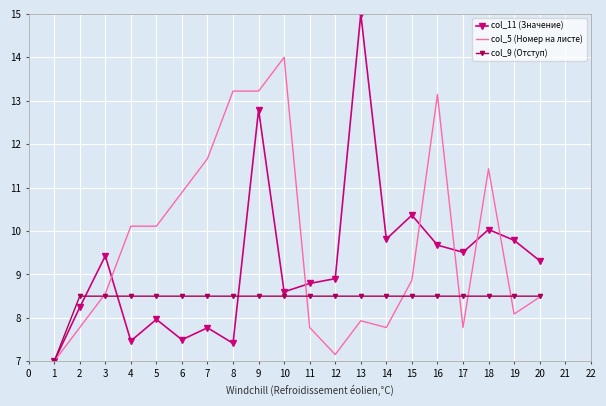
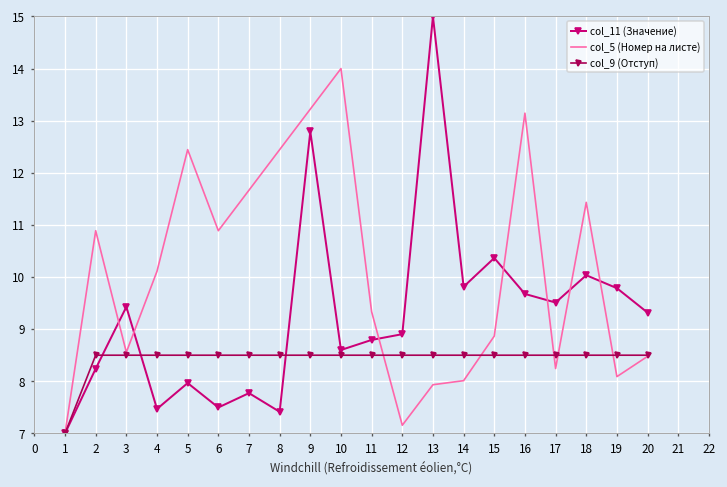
col_5 (Номер на листе), 2: 7.8 -> 10.9
col_5 (Номер на листе), 5: 10.1 -> 12.4
col_5 (Номер на листе), 8: 13.2 -> 12.4
col_5 (Номер на листе), 11: 7.8 -> 9.3
col_5 (Номер на листе), 14: 7.8 -> 8.0
col_5 (Номер на листе), 17: 7.8 -> 8.2
